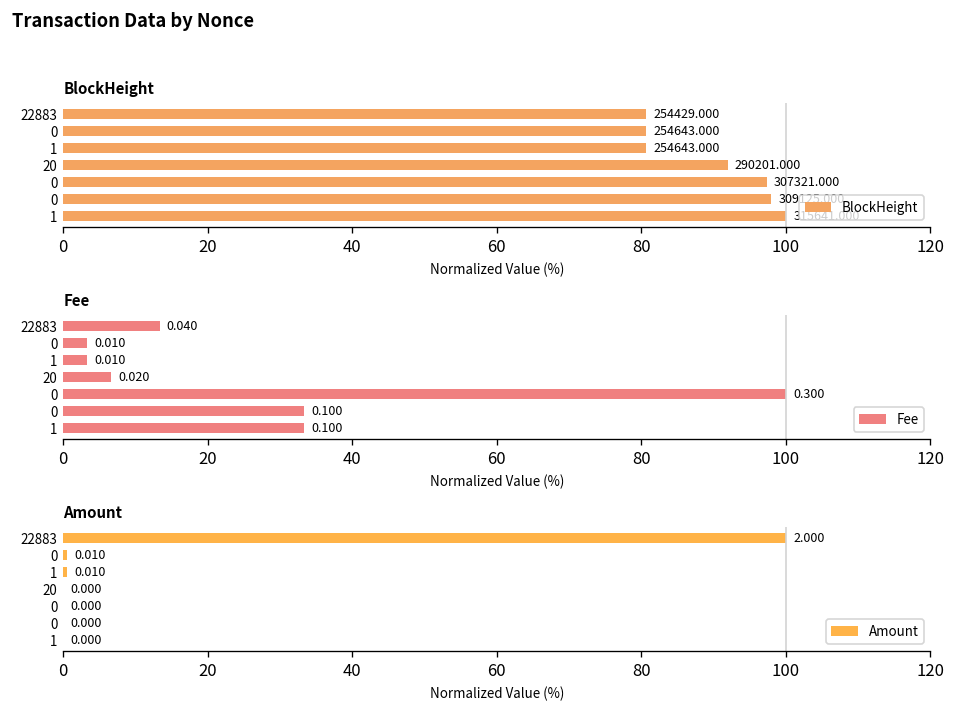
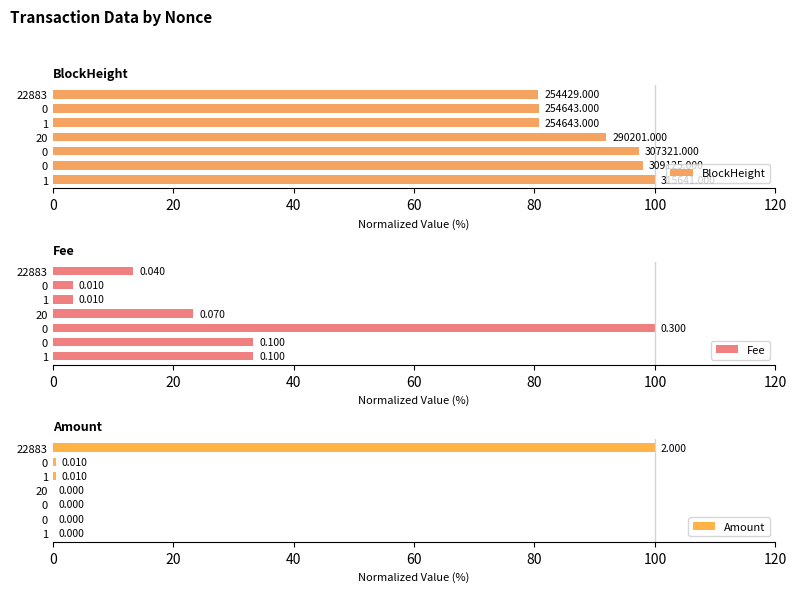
Fee, 20: 0.020 -> 0.070
